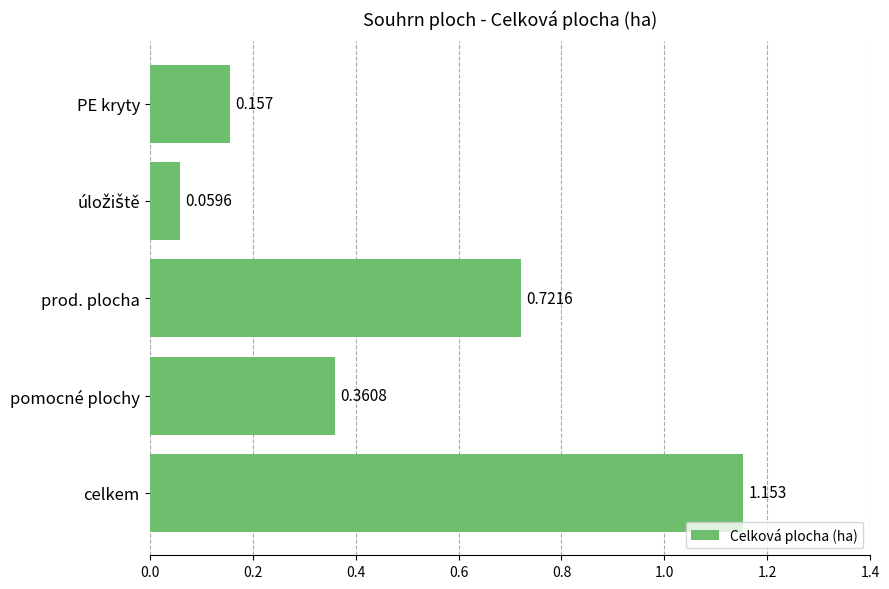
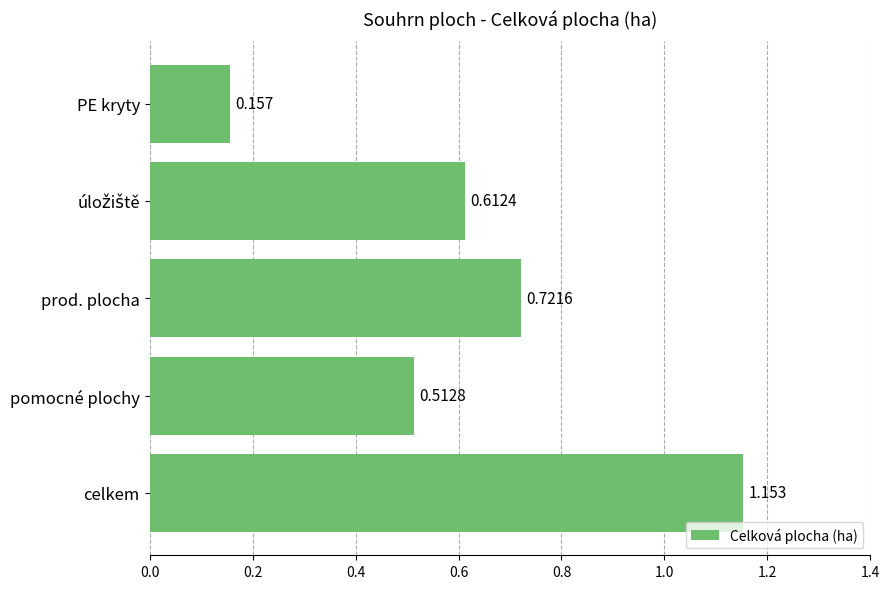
úložiště: 0.0596 -> 0.6124
pomocné plochy: 0.3608 -> 0.5128
